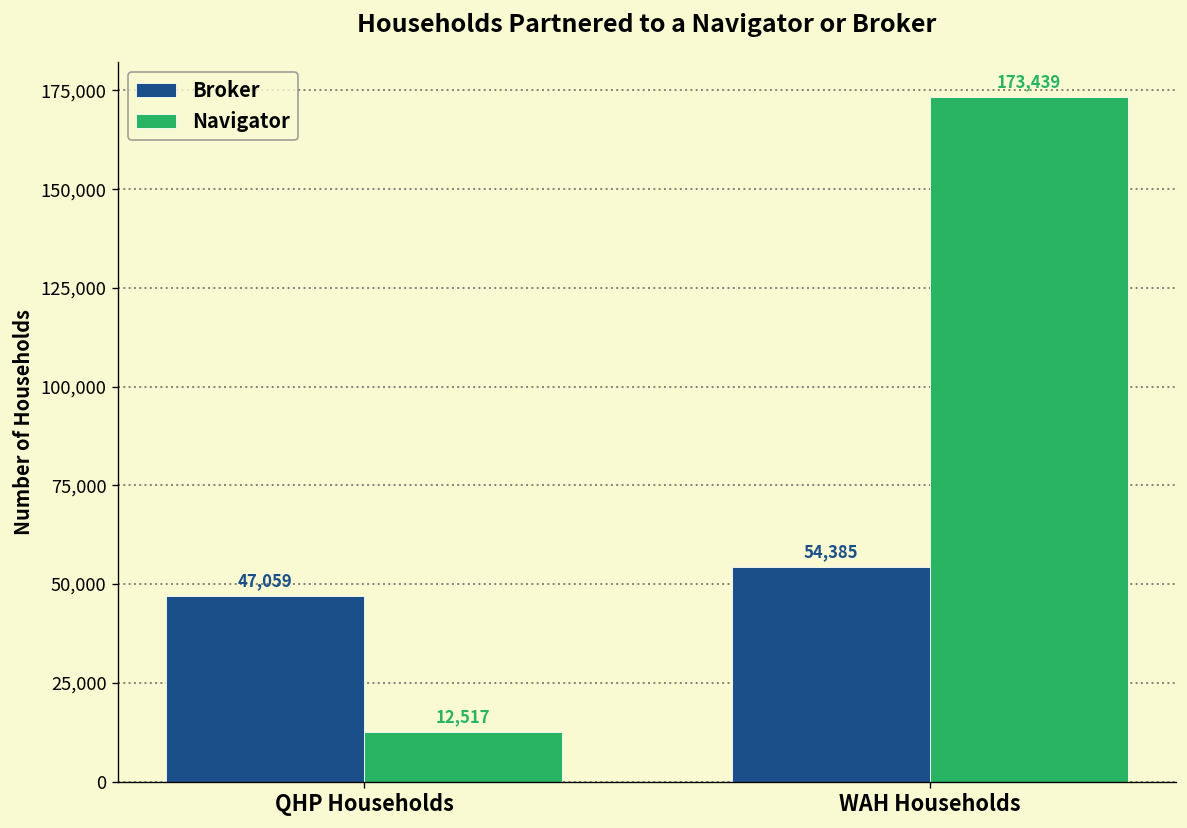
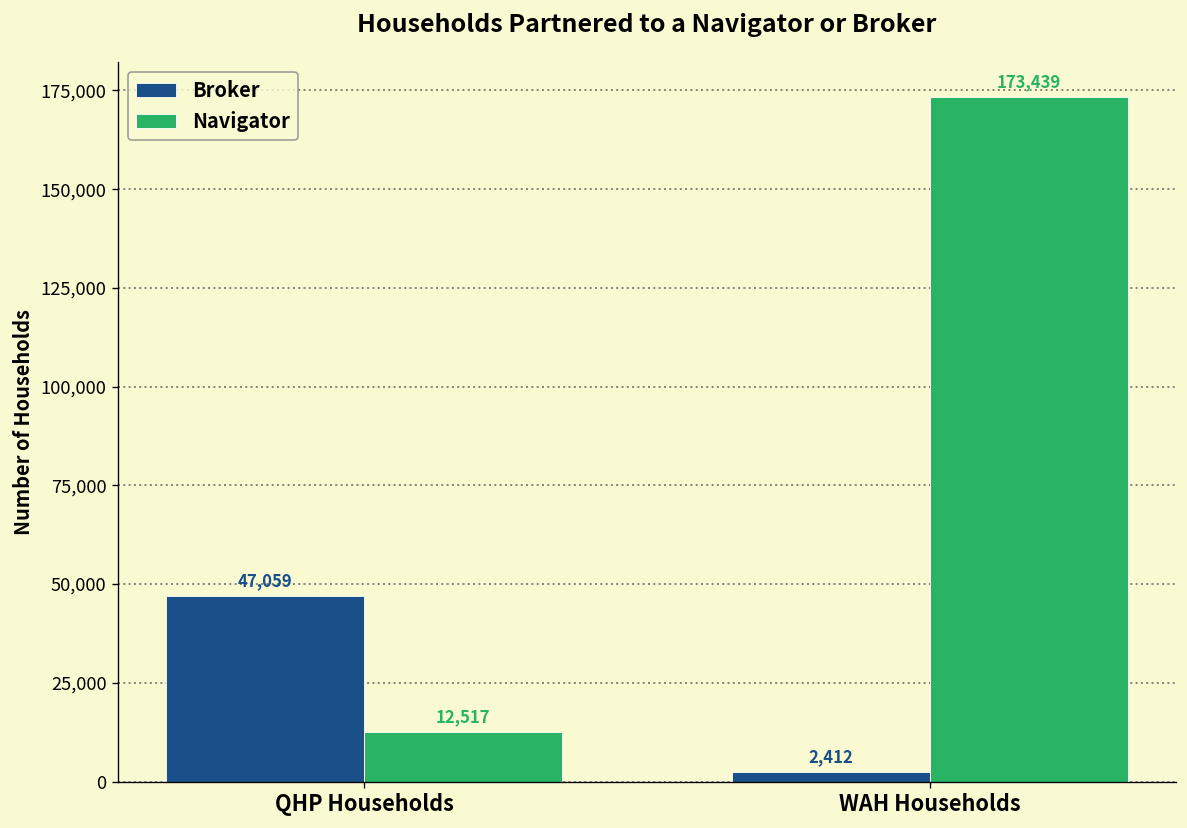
Broker, WAH Households: 54,385 -> 2,412
